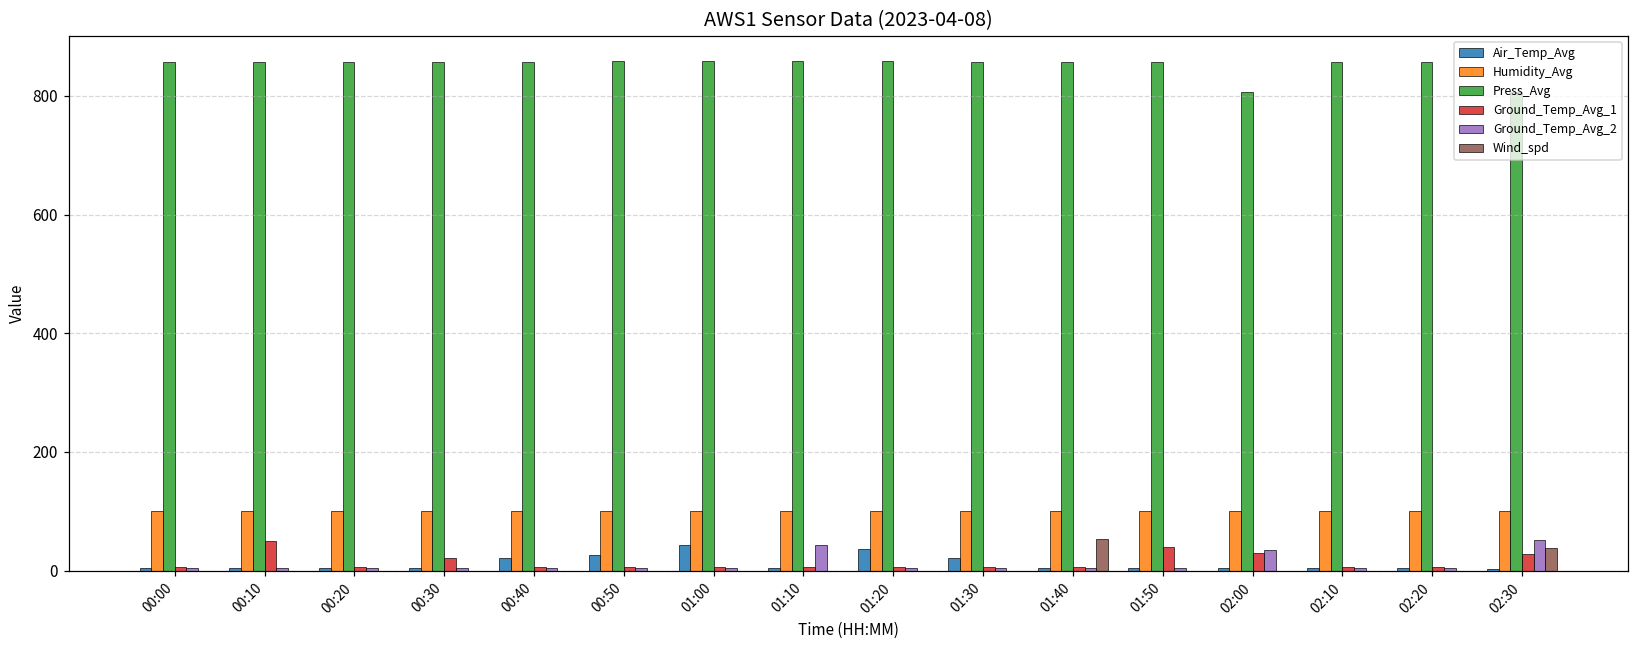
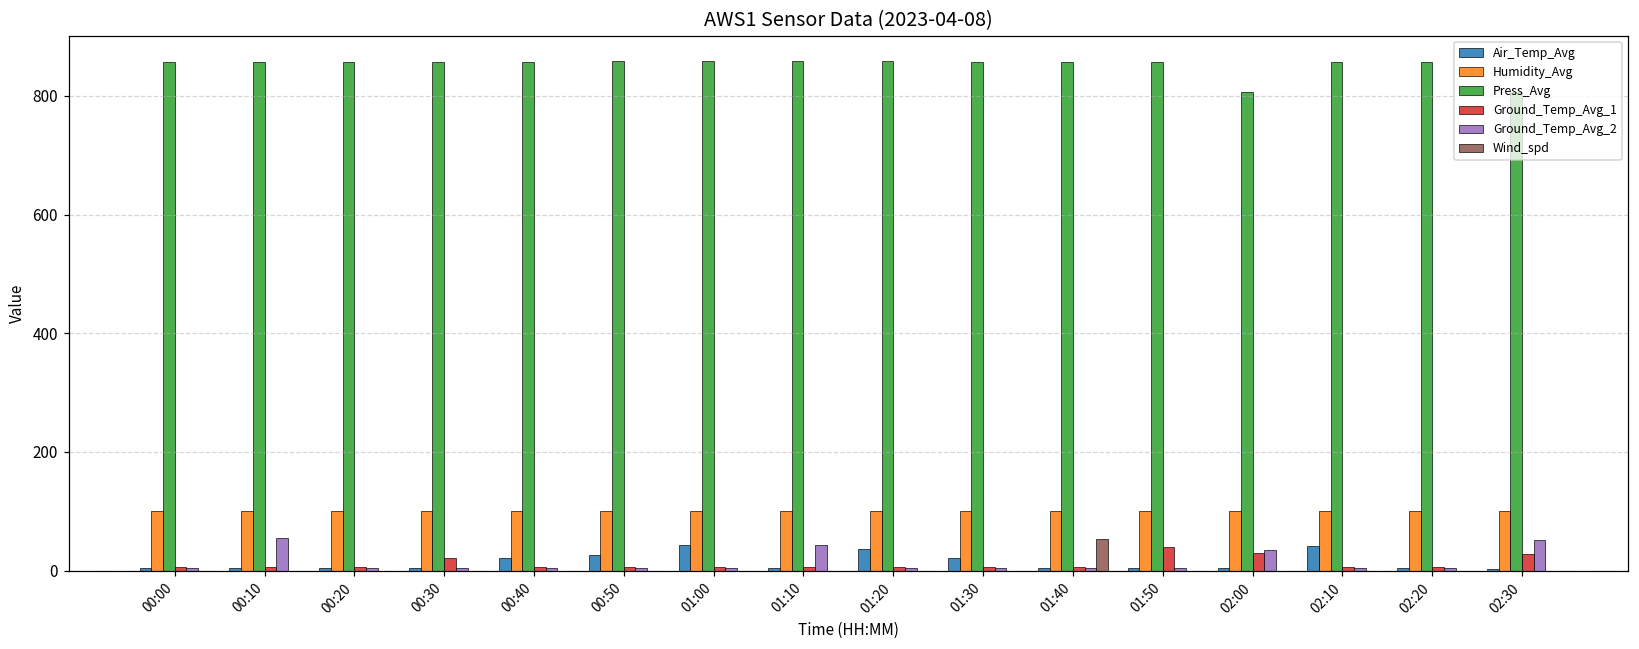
Ground_Temp_Avg_1, 00:10: 50 -> 10
Ground_Temp_Avg_2, 00:10: 10 -> 50
Air_Temp_Avg, 02:10: 0 -> 40
Wind_spd, 02:30: 40 -> 0
